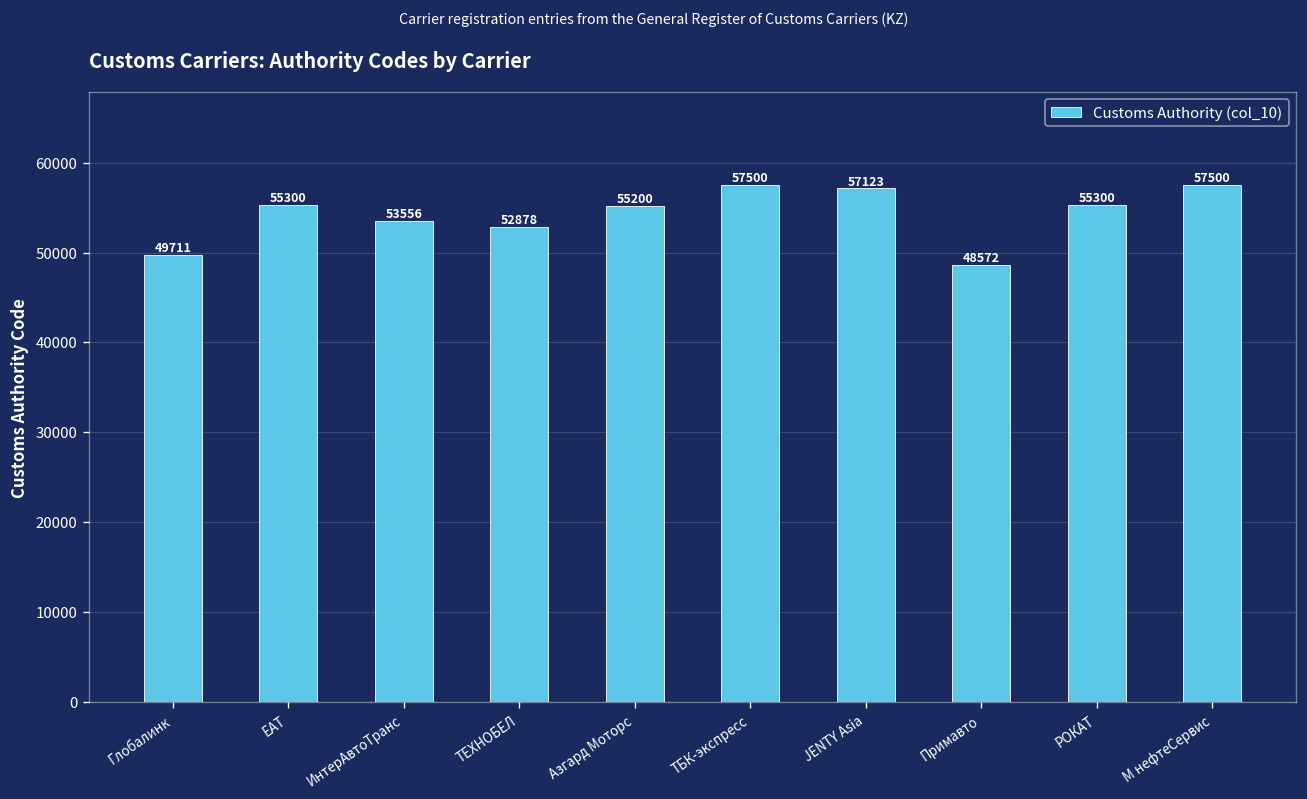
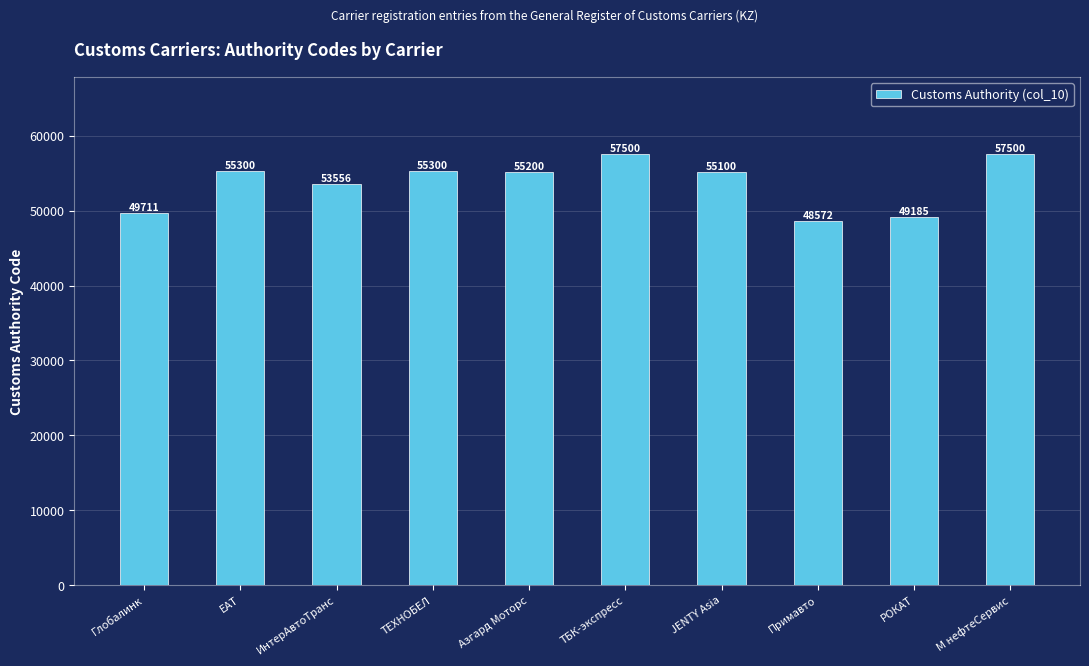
ТЕХНОБЕЛ: 52878 -> 55300
JENTY Asia: 57123 -> 55100
РОКАТ: 55300 -> 49185
